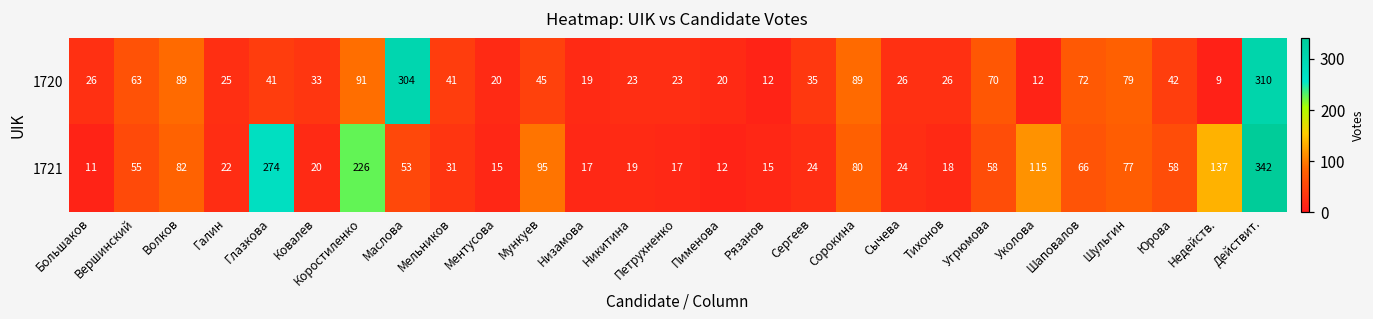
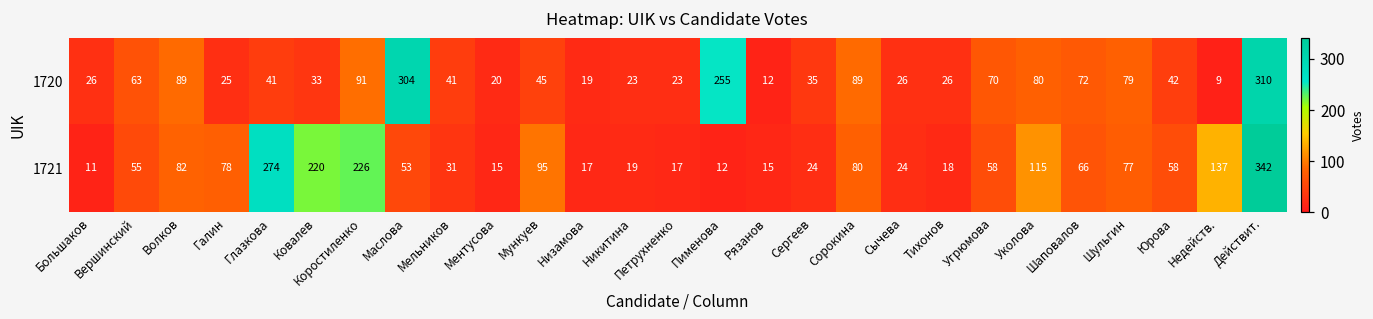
1720, Пименова: 20 -> 255
1720, Уколова: 12 -> 80
1721, Галин: 22 -> 78
1721, Ковалев: 20 -> 220
